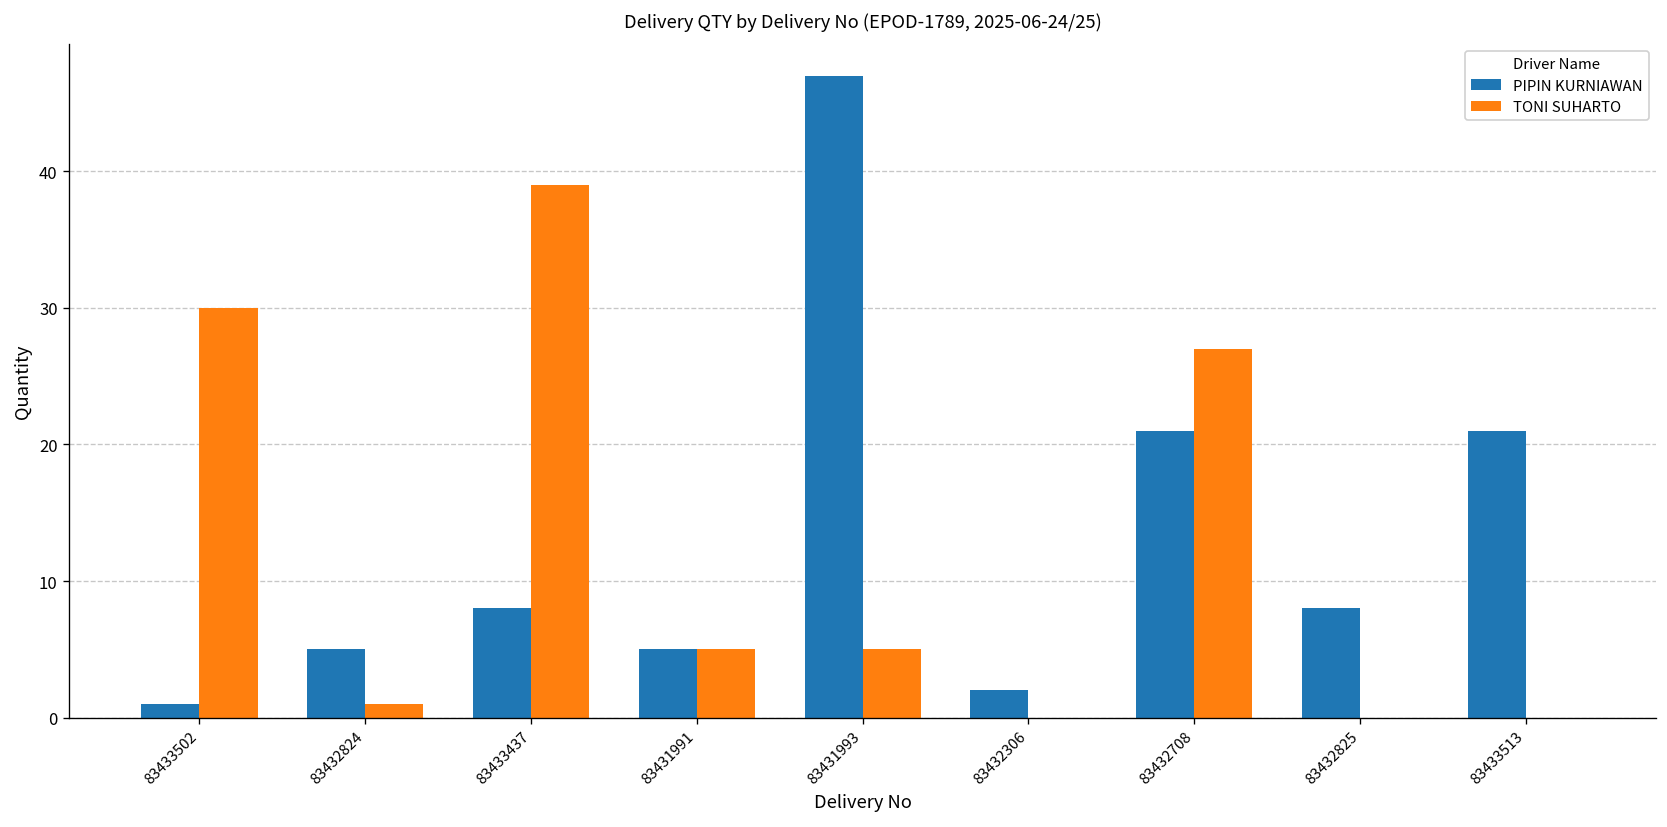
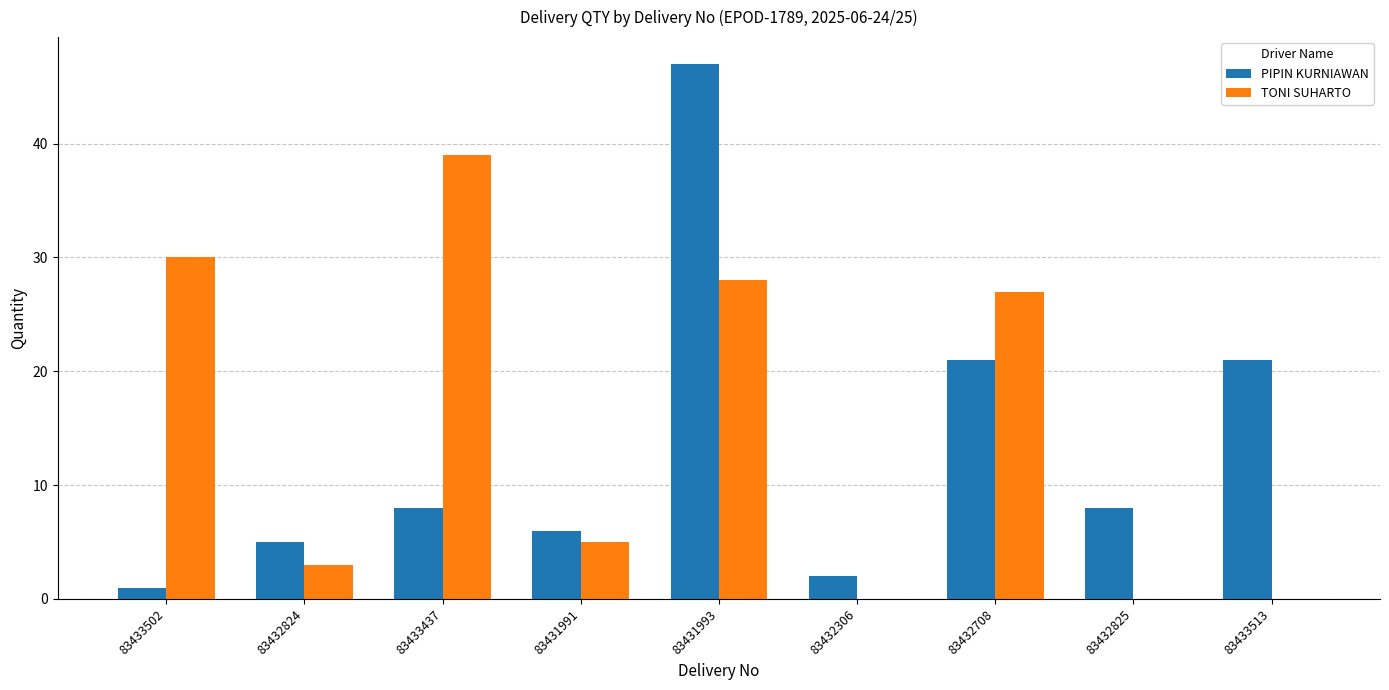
TONI SUHARTO, 83432824: 1 -> 3
PIPIN KURNIAWAN, 83431991: 5 -> 6
TONI SUHARTO, 83431993: 5 -> 28
